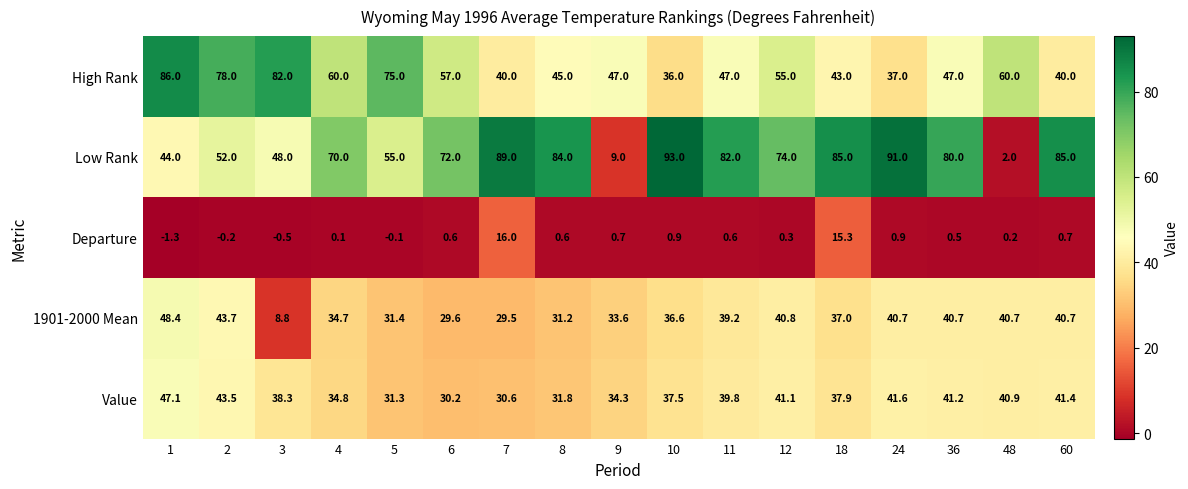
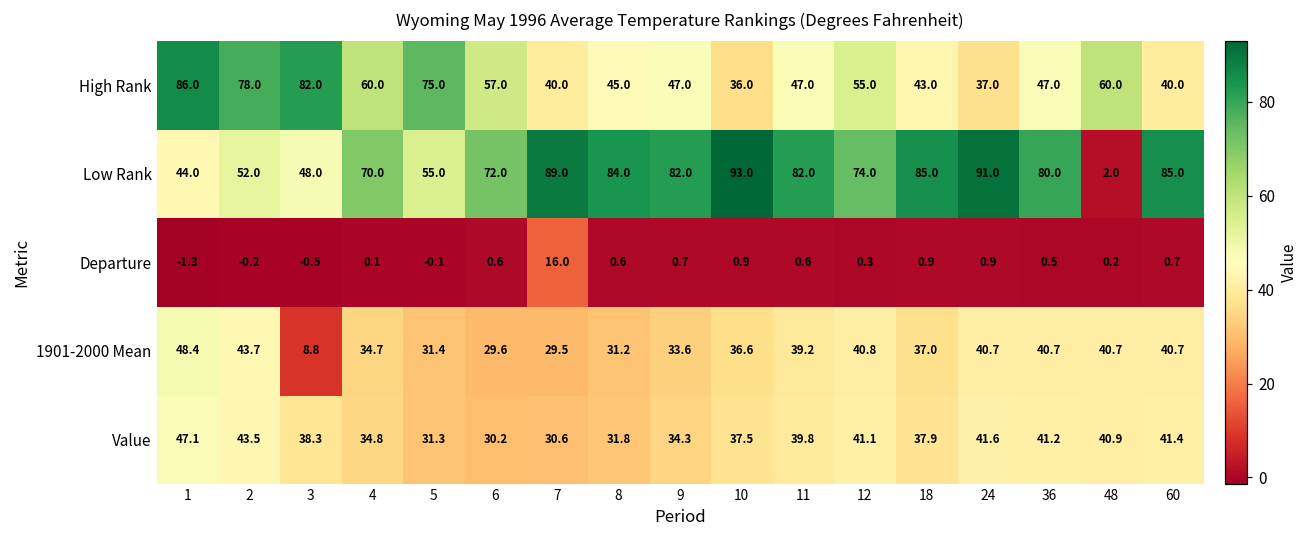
Low Rank, 9: 9.0 -> 82.0
Departure, 18: 15.3 -> 0.9
